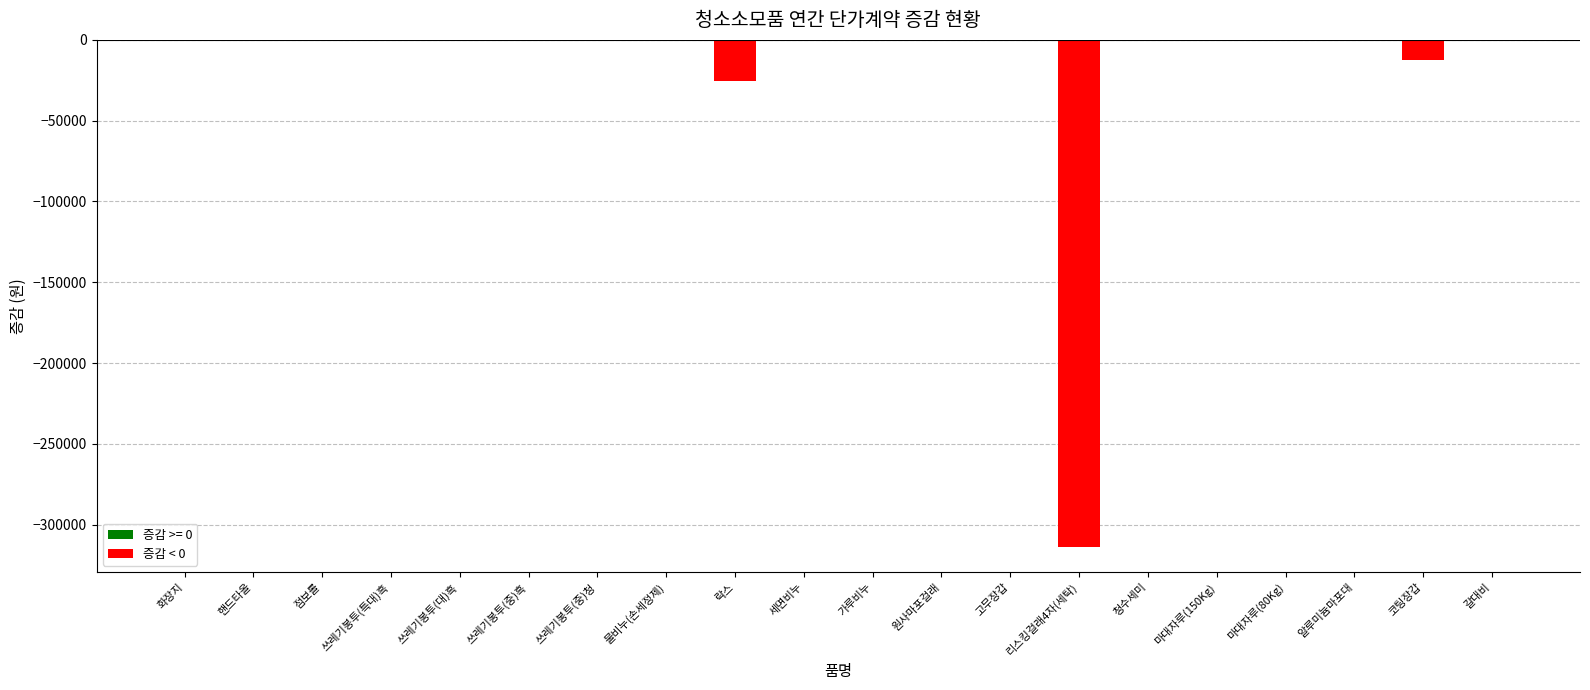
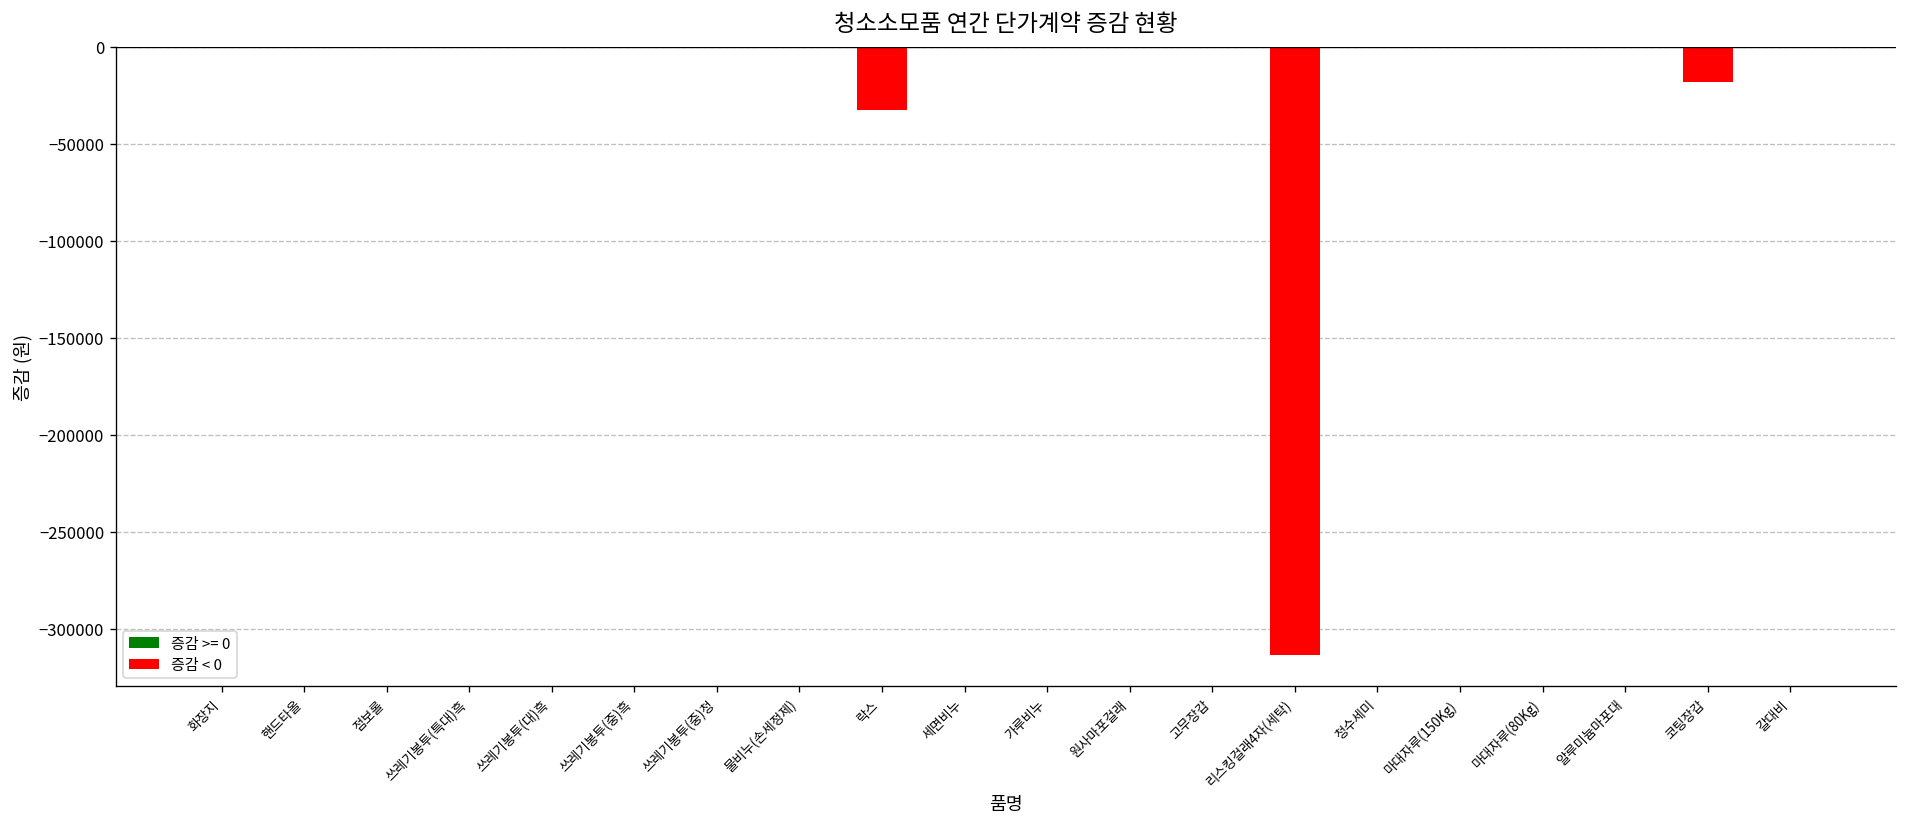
락스: -26000 -> -33000
코팅장갑: -13000 -> -18000
